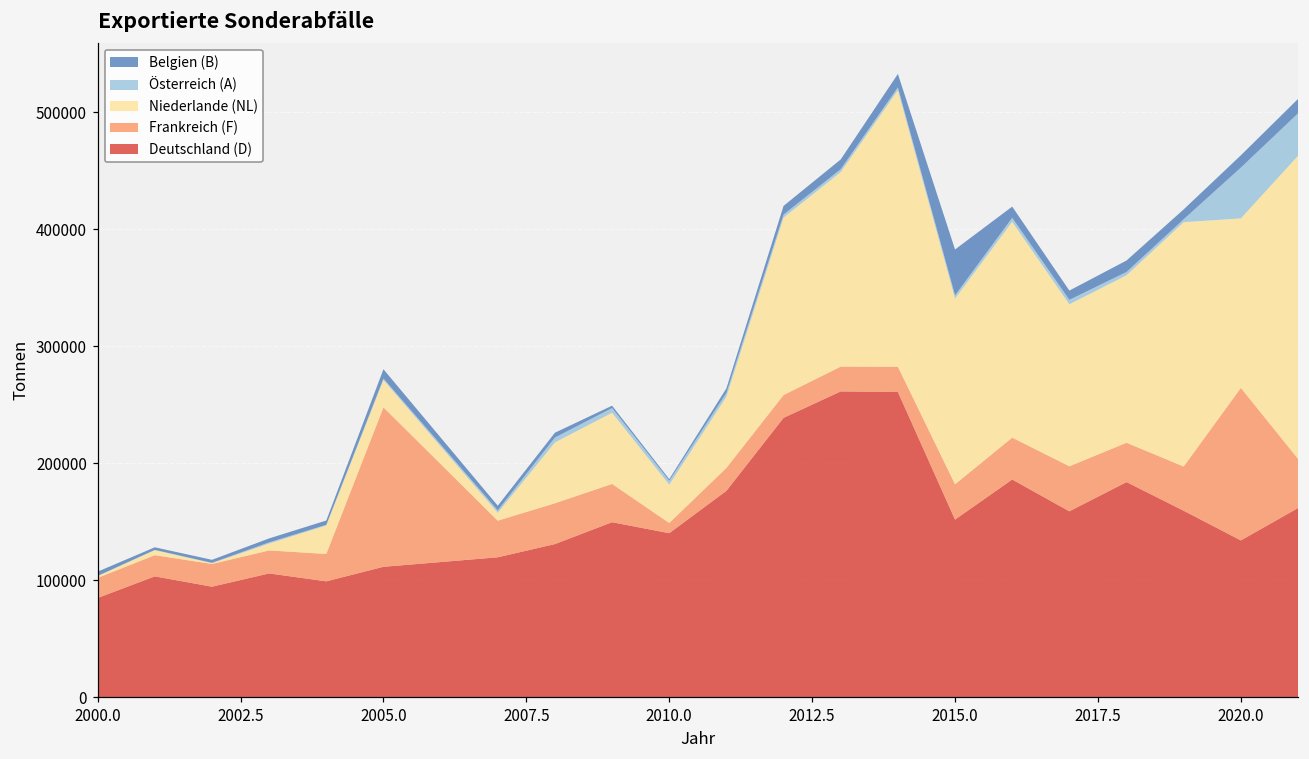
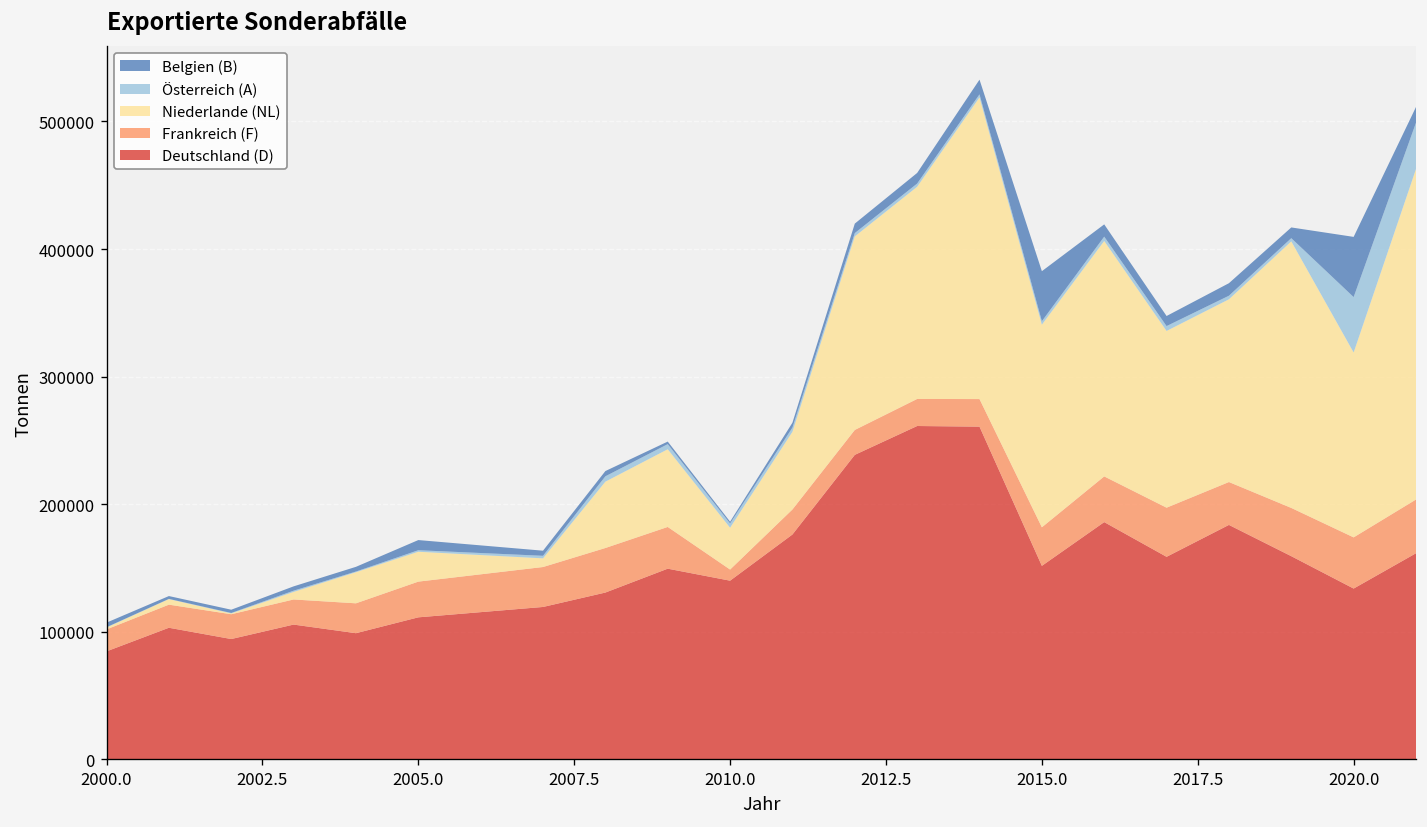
Frankreich (F), 2005.0: 136000 -> 28000
Frankreich (F), 2020.0: 130000 -> 40000
Belgien (B), 2020.0: 11000 -> 47000
